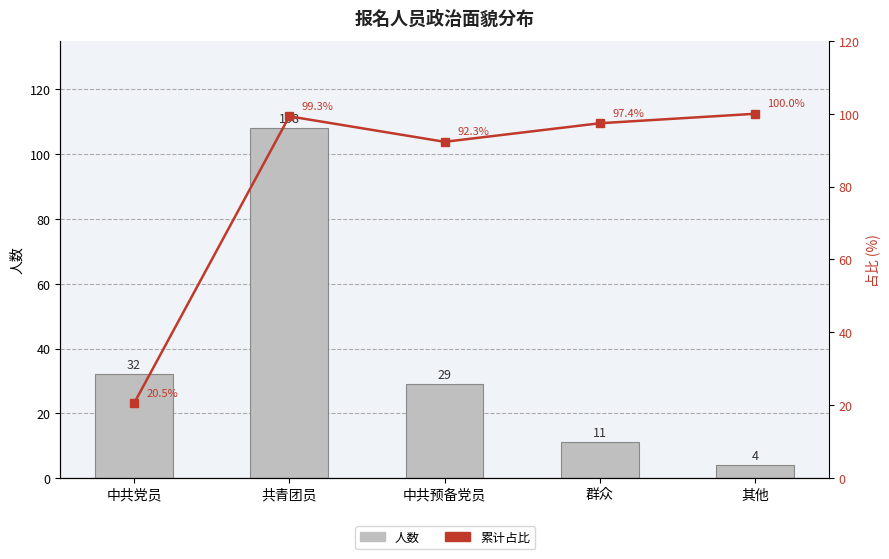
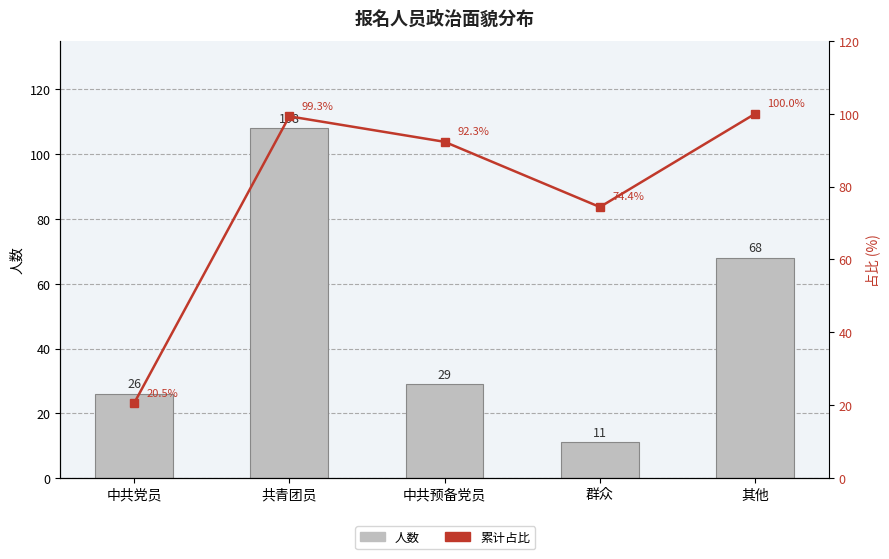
人数, 中共党员: 32 -> 26
人数, 其他: 4 -> 68
累计占比, 群众: 97.4% -> 74.4%
